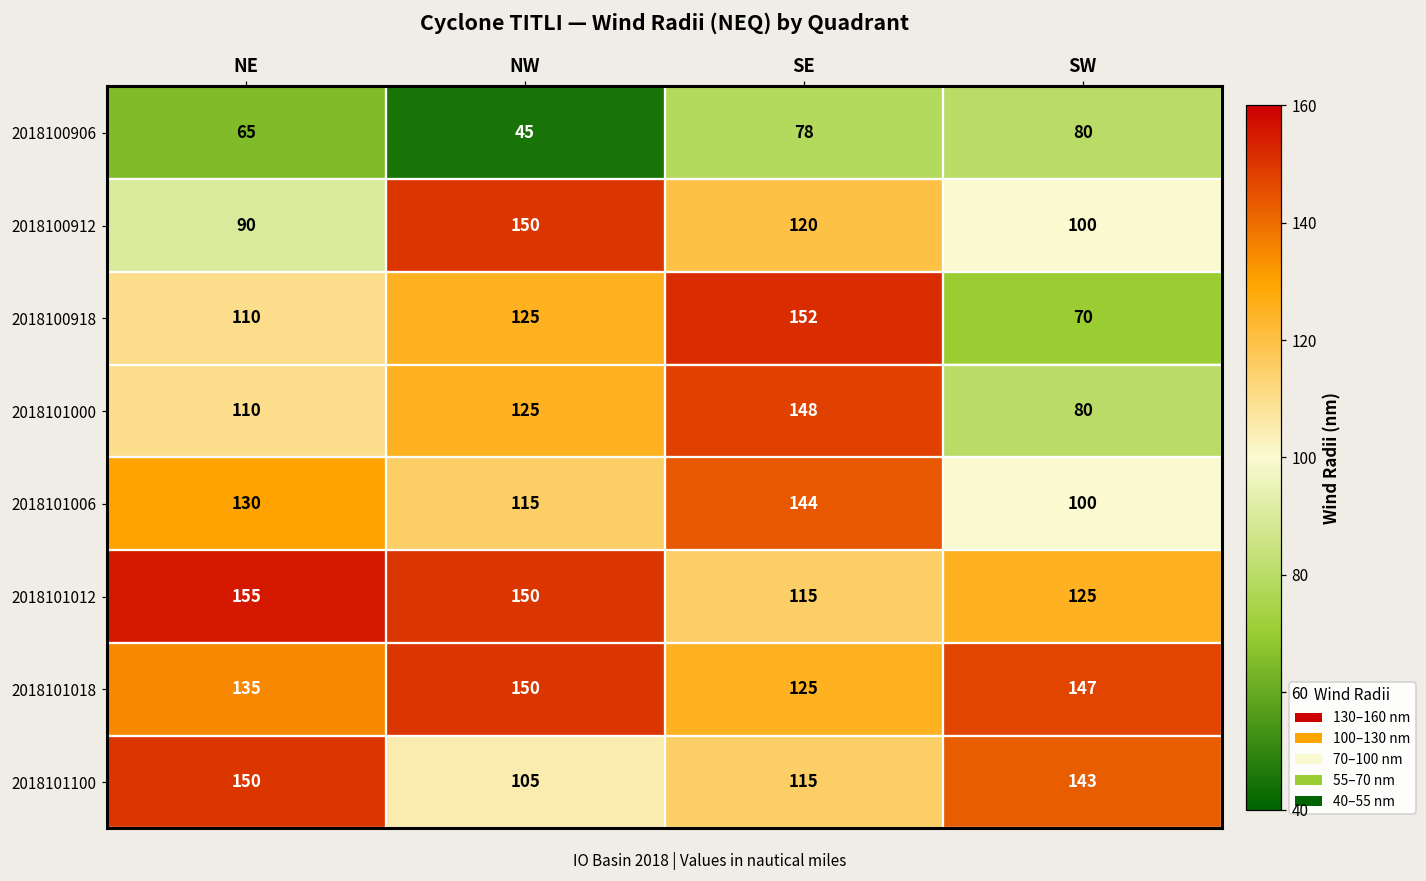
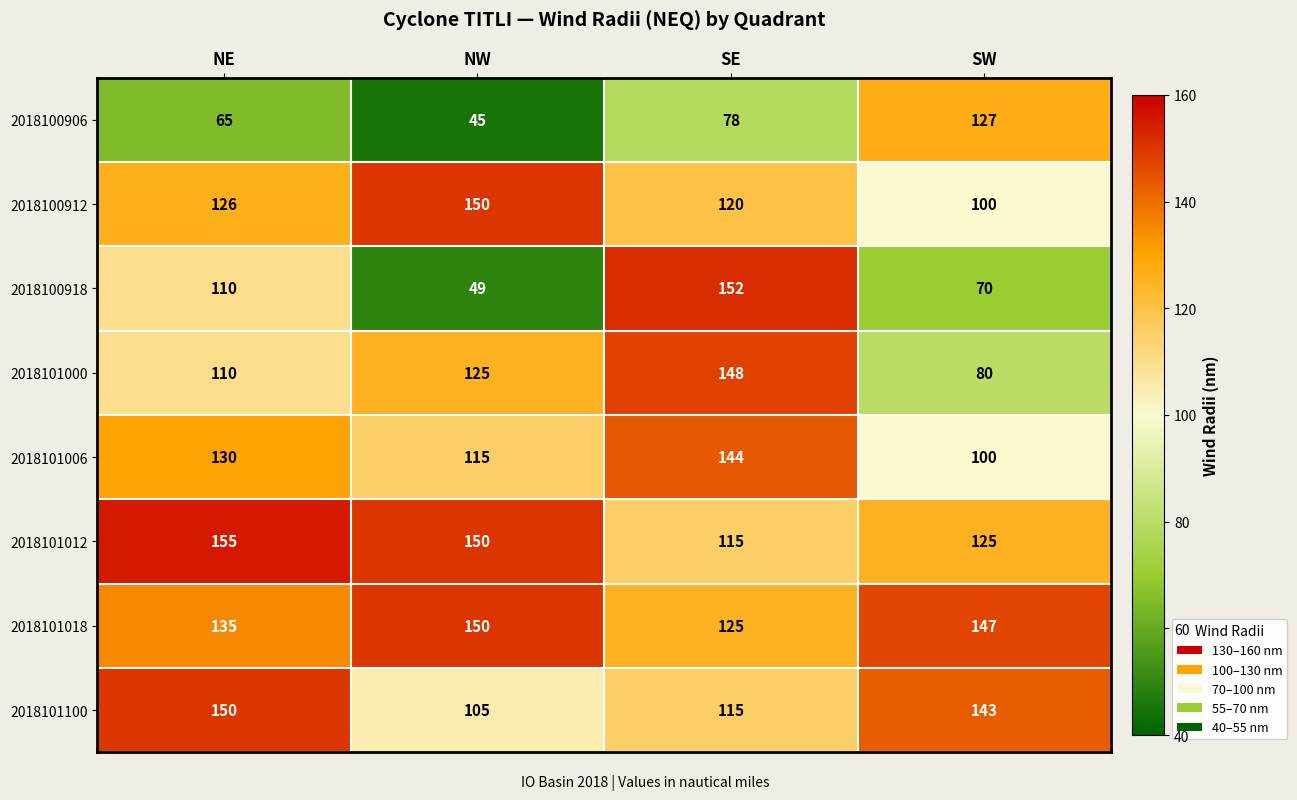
2018100906, SW: 80 -> 127
2018100912, NE: 90 -> 126
2018100918, NW: 125 -> 49
